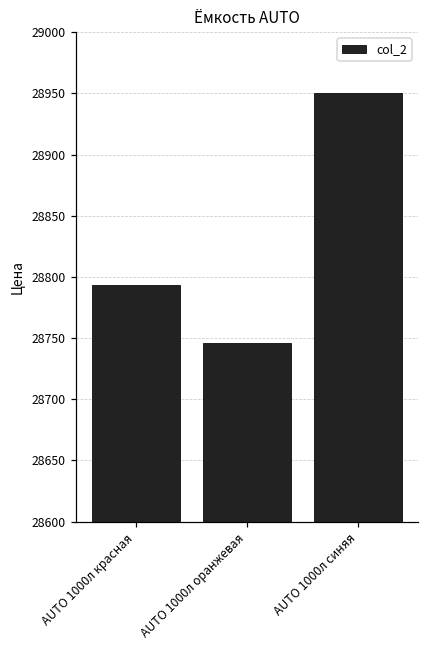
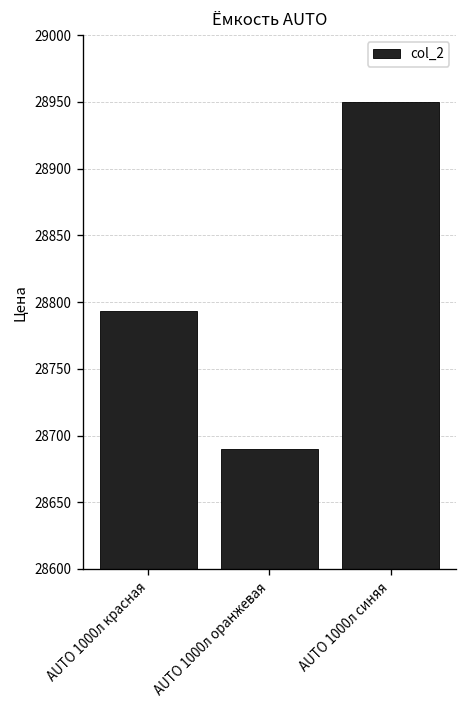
AUTO 1000л оранжевая: 28746 -> 28690
